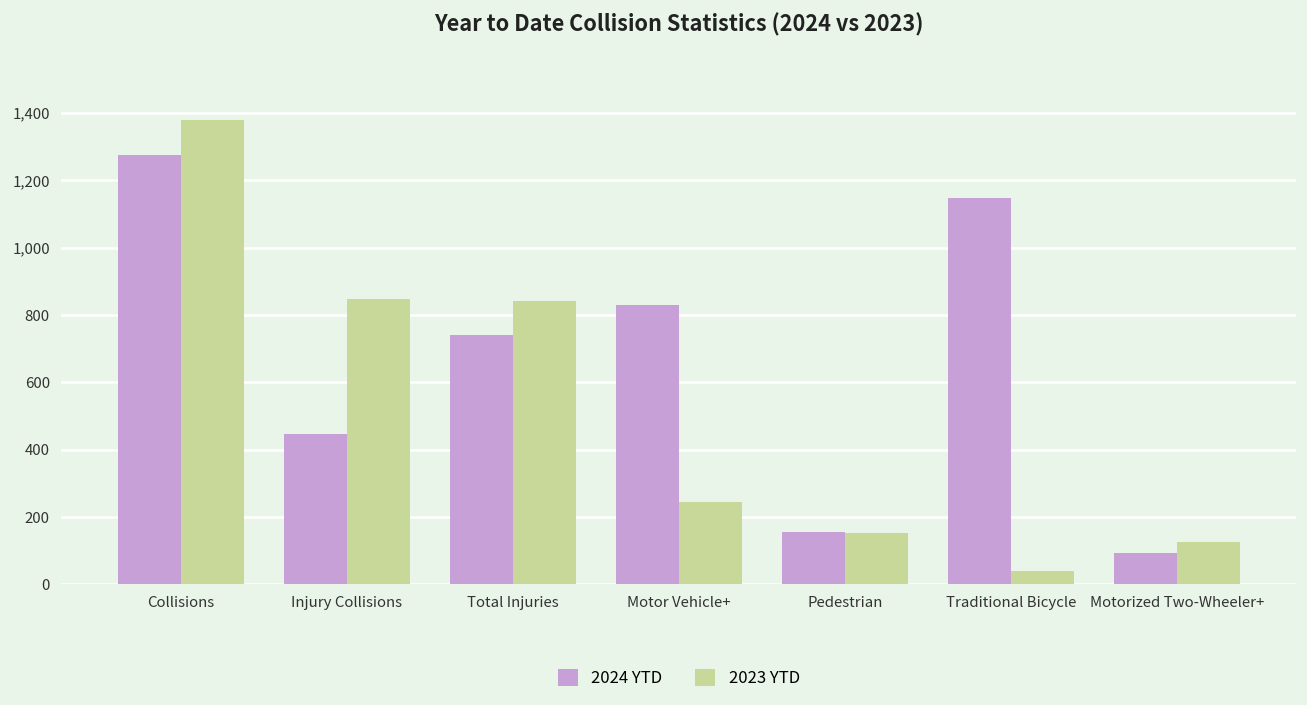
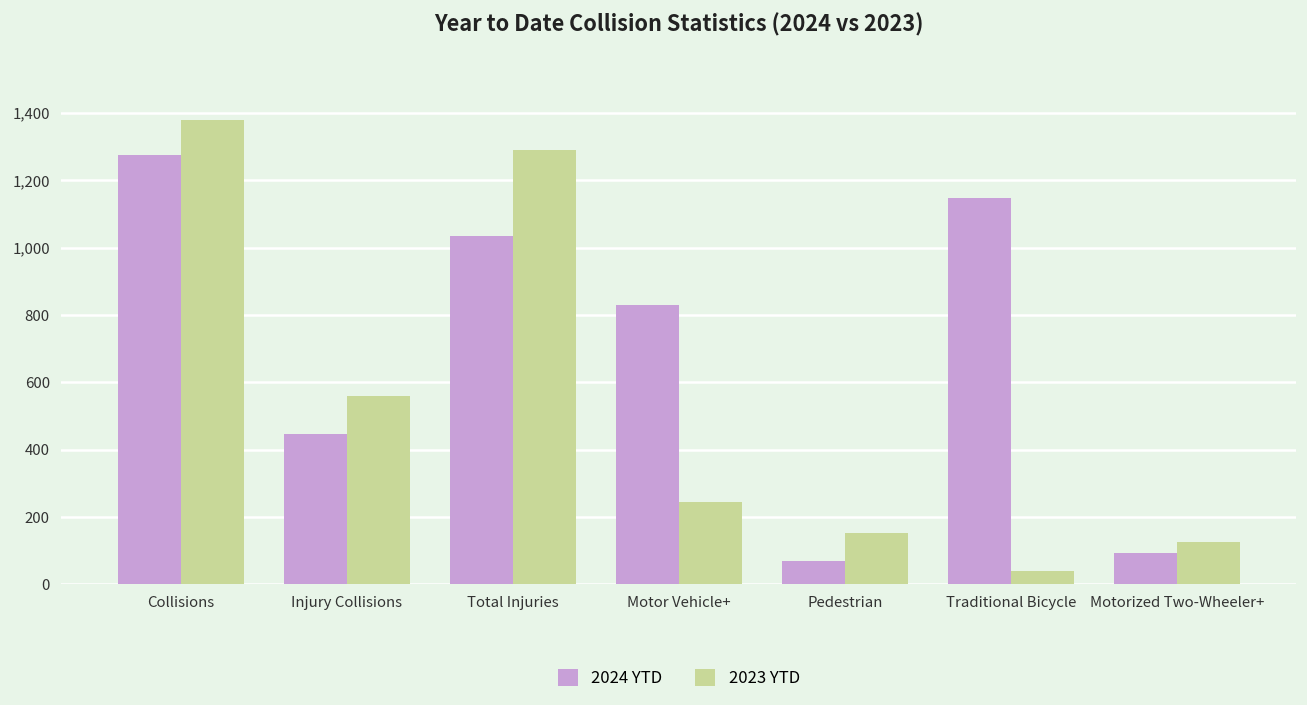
2023 YTD, Injury Collisions: 850 -> 560
2024 YTD, Total Injuries: 740 -> 1,030
2023 YTD, Total Injuries: 840 -> 1,290
2024 YTD, Pedestrian: 150 -> 70
